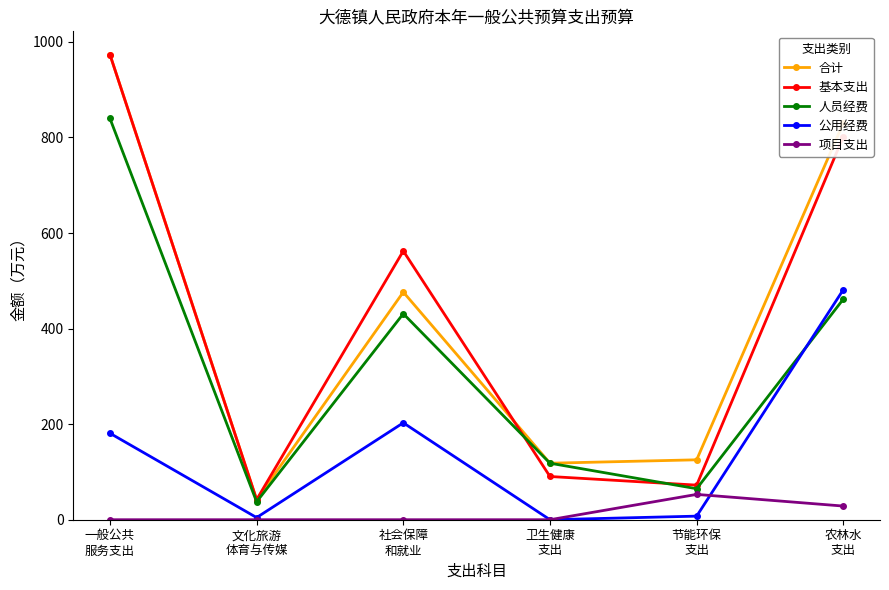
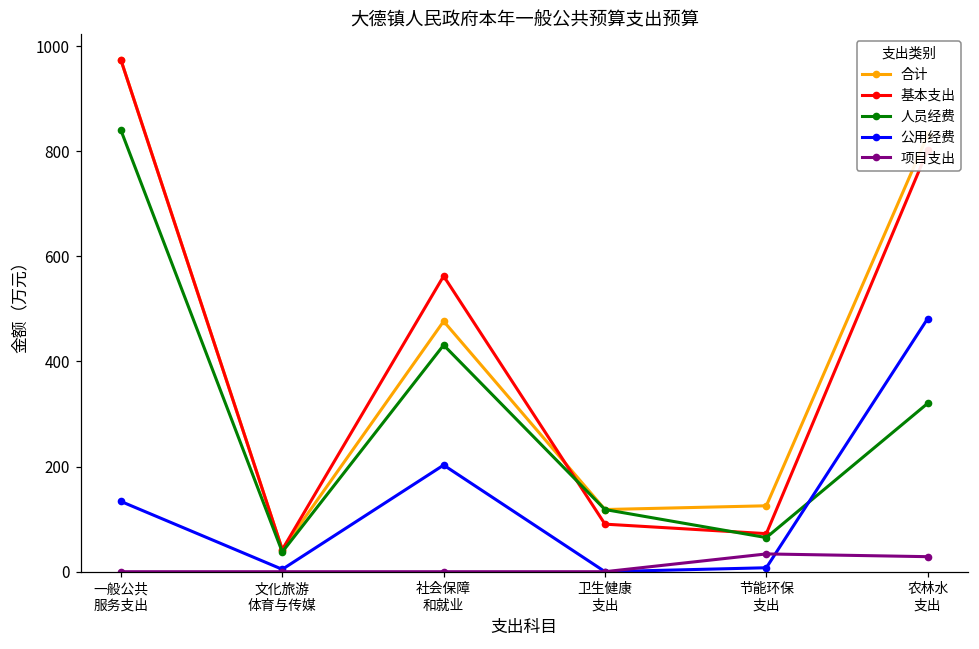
公用经费, 一般公共 服务支出: 180 -> 130
项目支出, 节能环保 支出: 50 -> 30
人员经费, 农林水 支出: 460 -> 320
